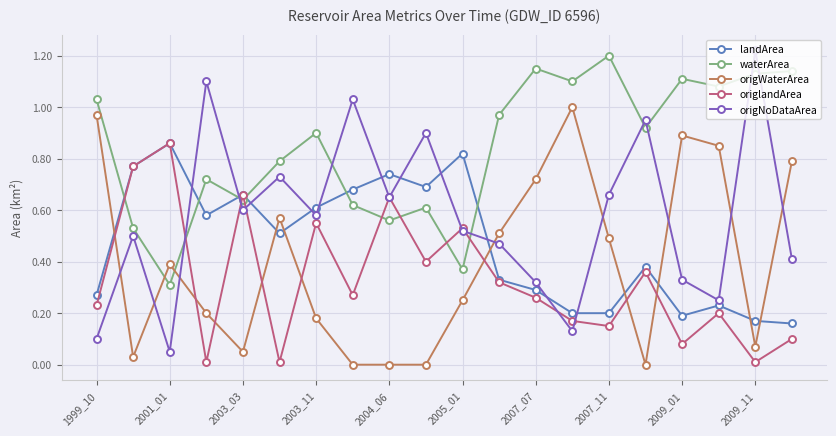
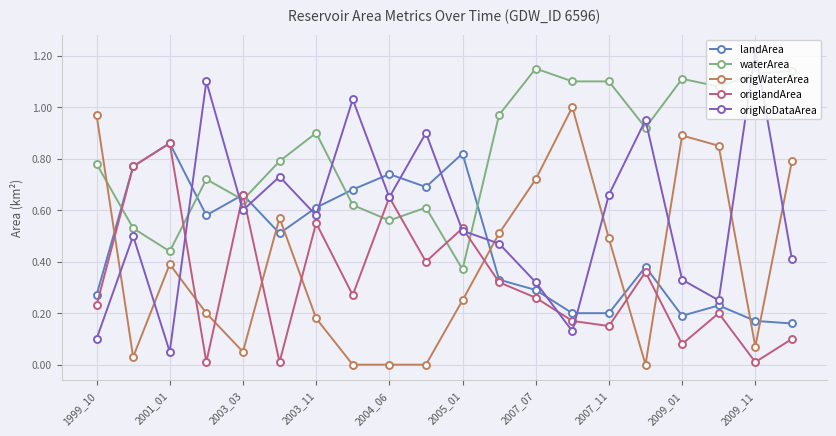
waterArea, 1999_10: 1.03 -> 0.78
waterArea, 2001_01: 0.31 -> 0.44
waterArea, 2007_11: 1.2 -> 1.1
